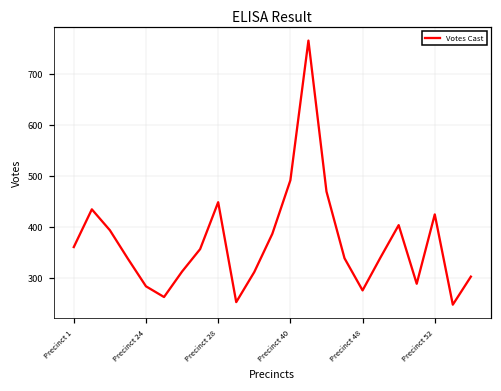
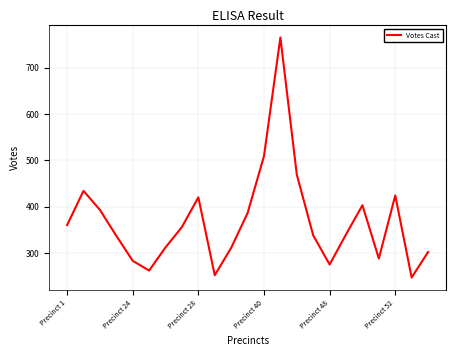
Precinct 28: 450 -> 420
Precinct 40: 490 -> 510
